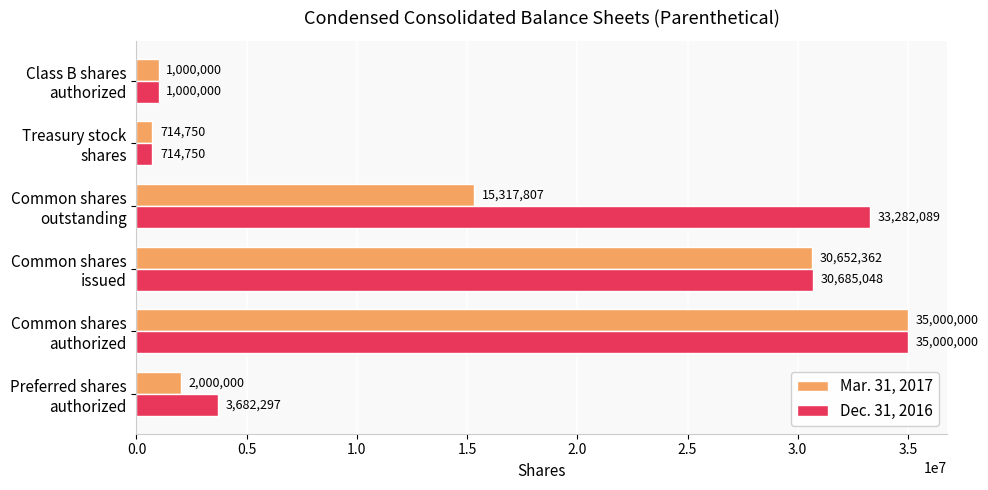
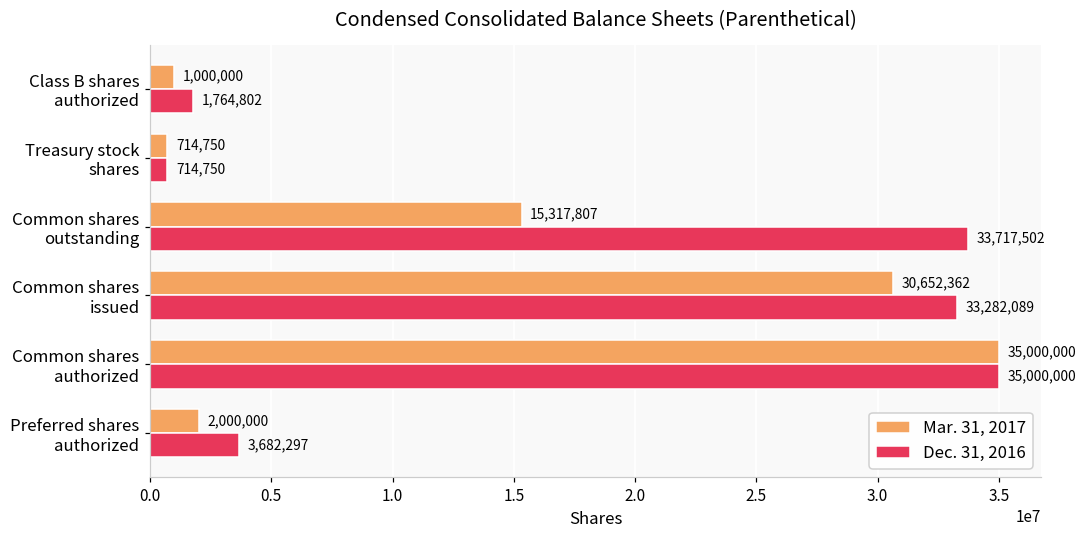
Dec. 31, 2016, Class B shares authorized: 1,000,000 -> 1,764,802
Dec. 31, 2016, Common shares outstanding: 33,282,089 -> 33,717,502
Dec. 31, 2016, Common shares issued: 30,685,048 -> 33,282,089
